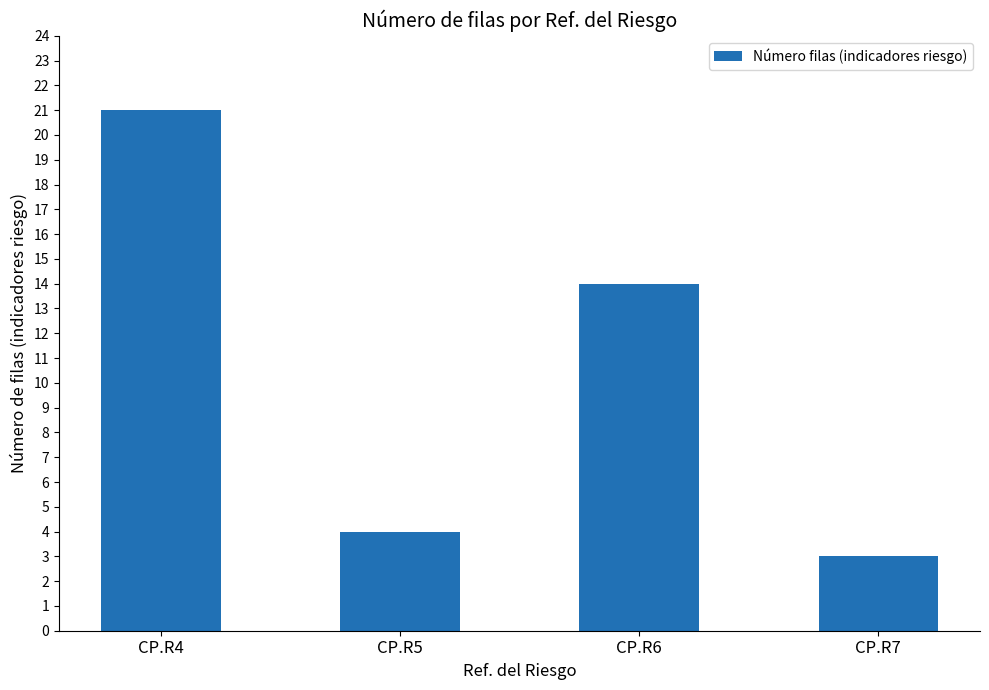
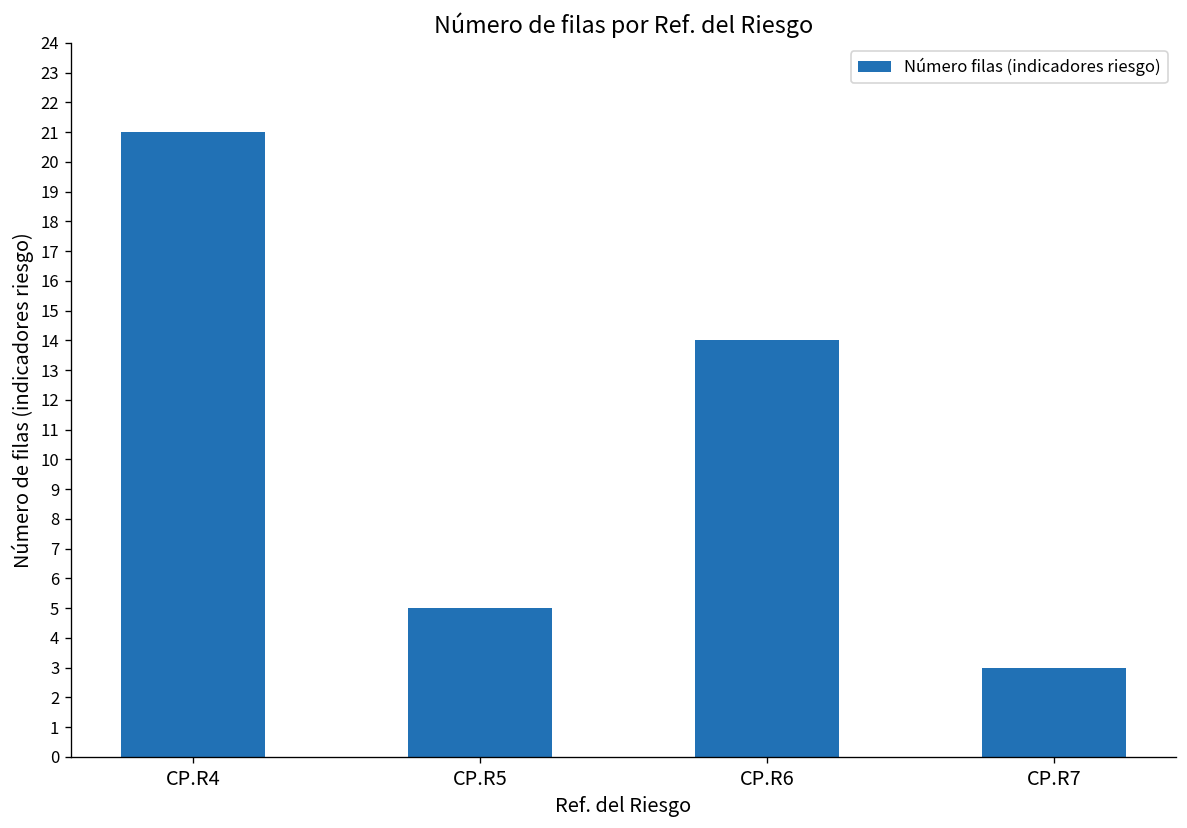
CP.R5: 4 -> 5
